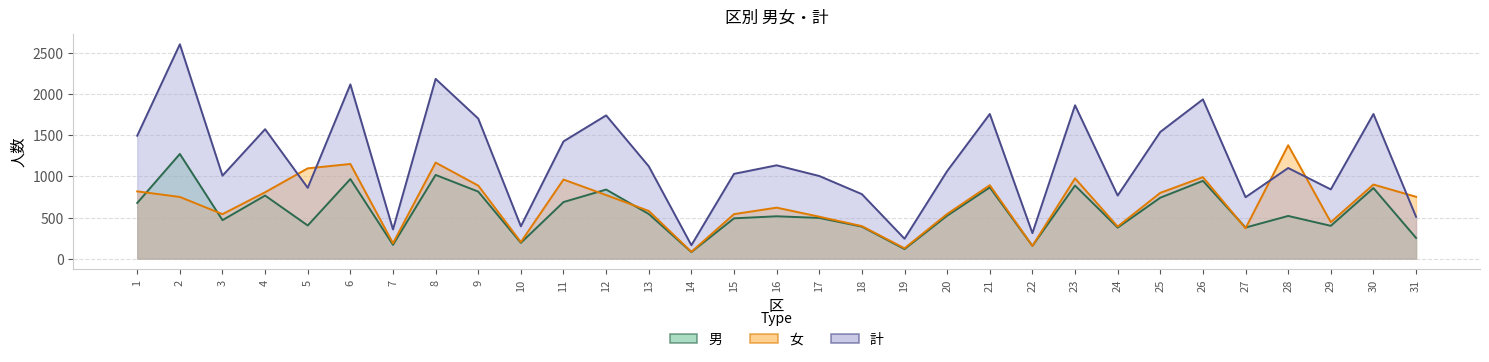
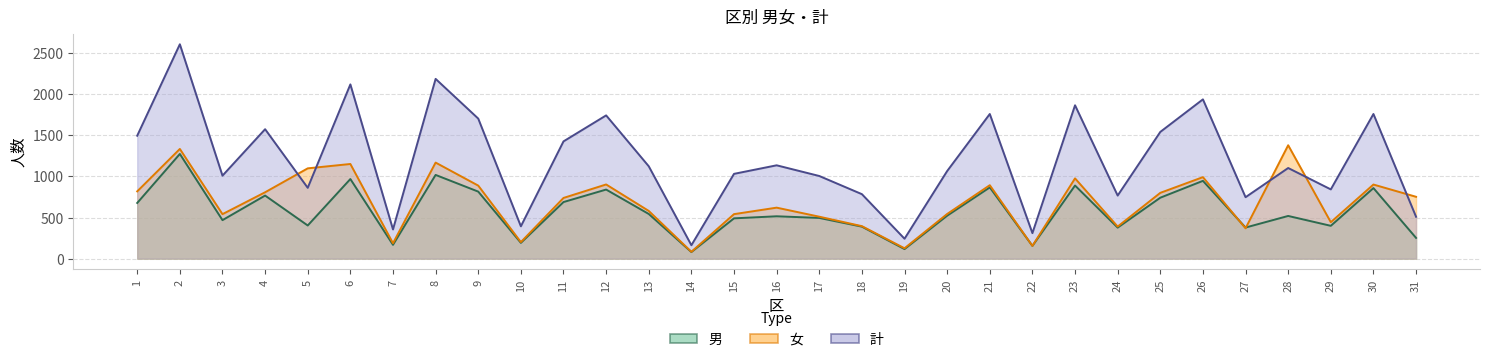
女, 2: 800 -> 1300
女, 11: 1000 -> 700
女, 12: 800 -> 900
